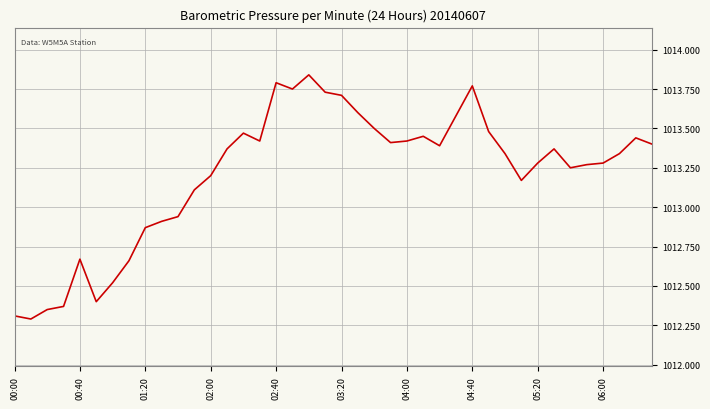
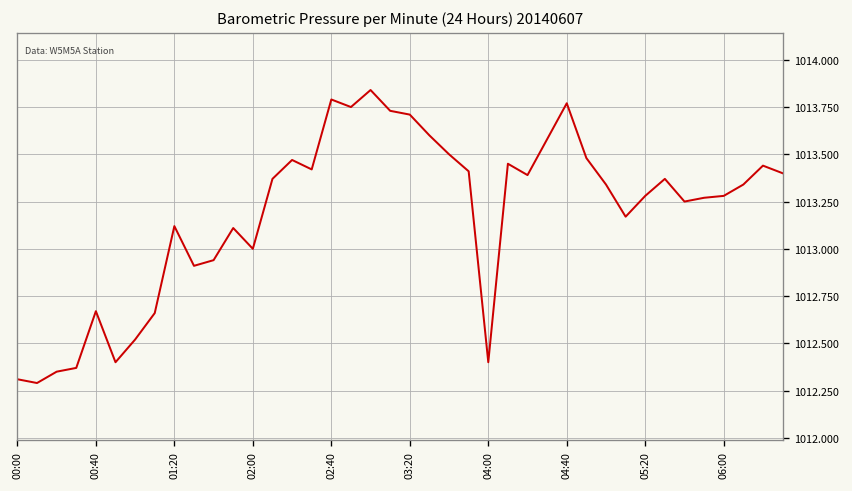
01:20: 1012.87 -> 1013.12
02:00: 1013.2 -> 1013.0
04:00: 1013.42 -> 1012.40
